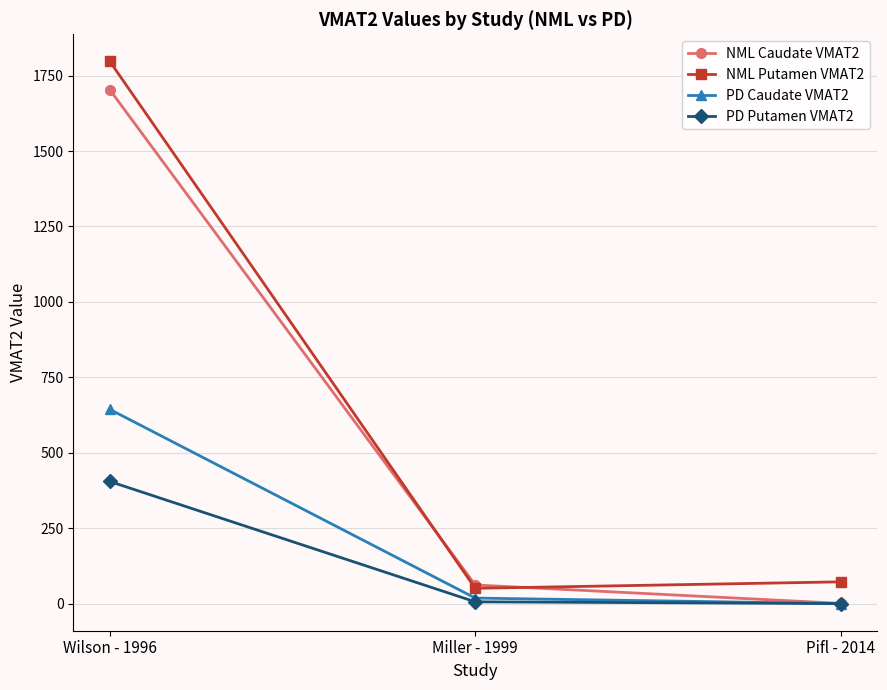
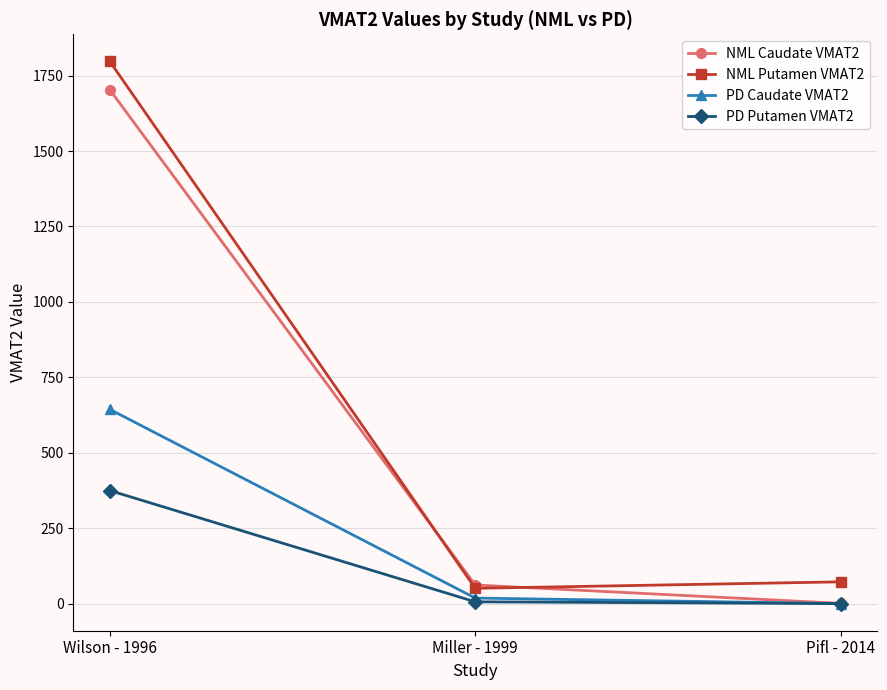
PD Putamen VMAT2, Wilson - 1996: 410 -> 380
